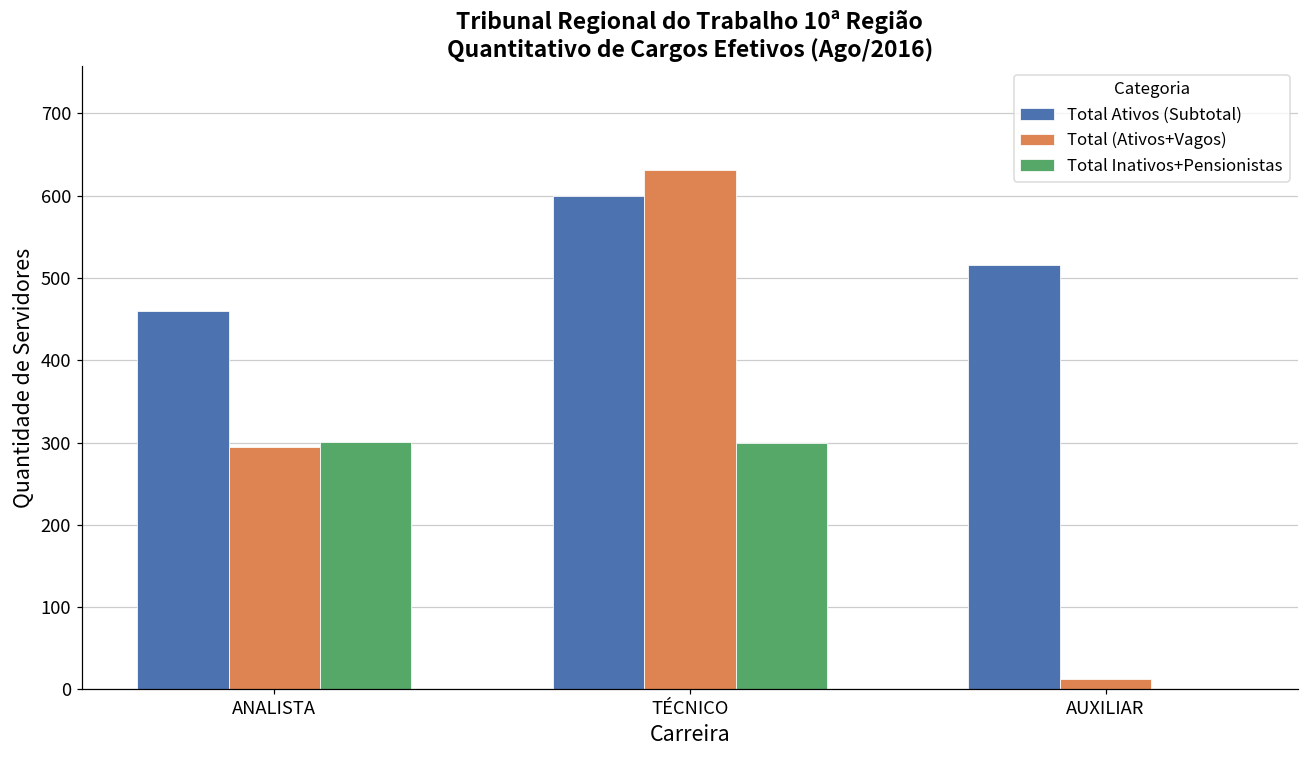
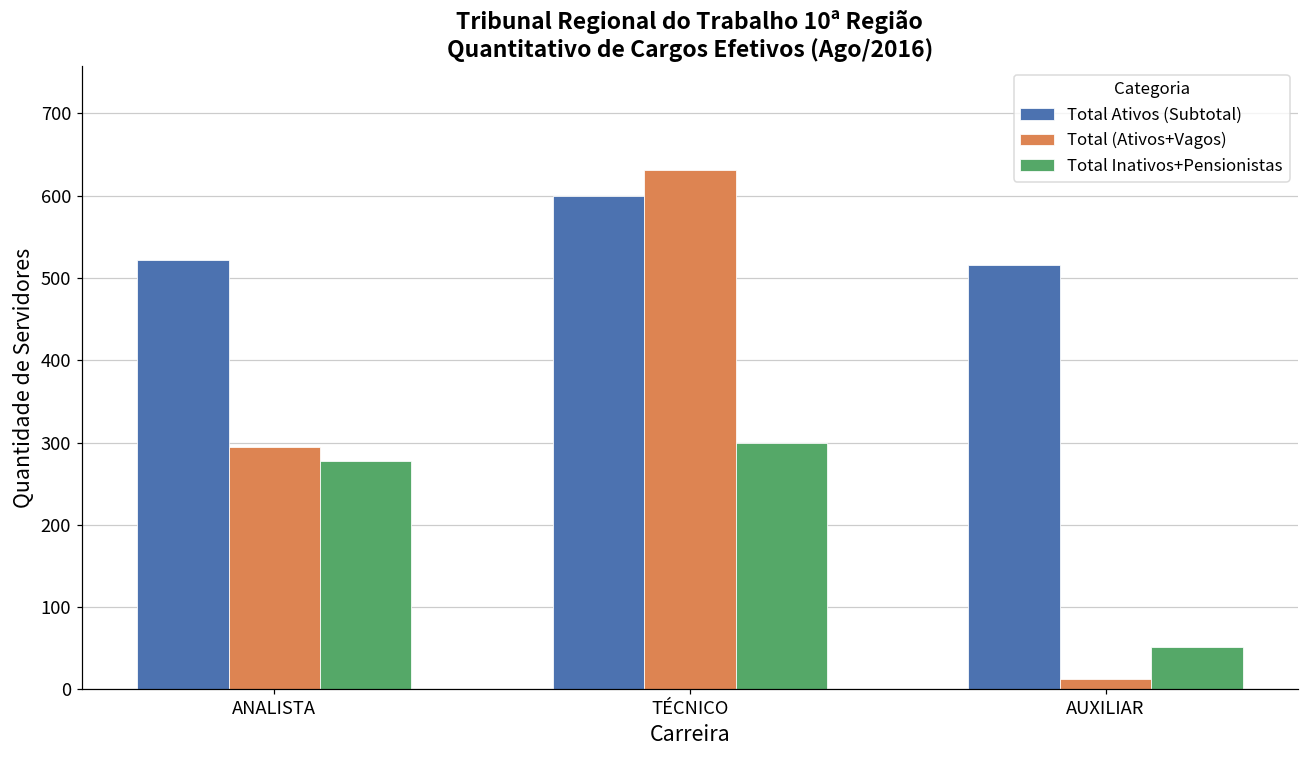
Total Ativos (Subtotal), ANALISTA: 460 -> 520
Total Inativos+Pensionistas, ANALISTA: 300 -> 280
Total Inativos+Pensionistas, AUXILIAR: 0 -> 50
